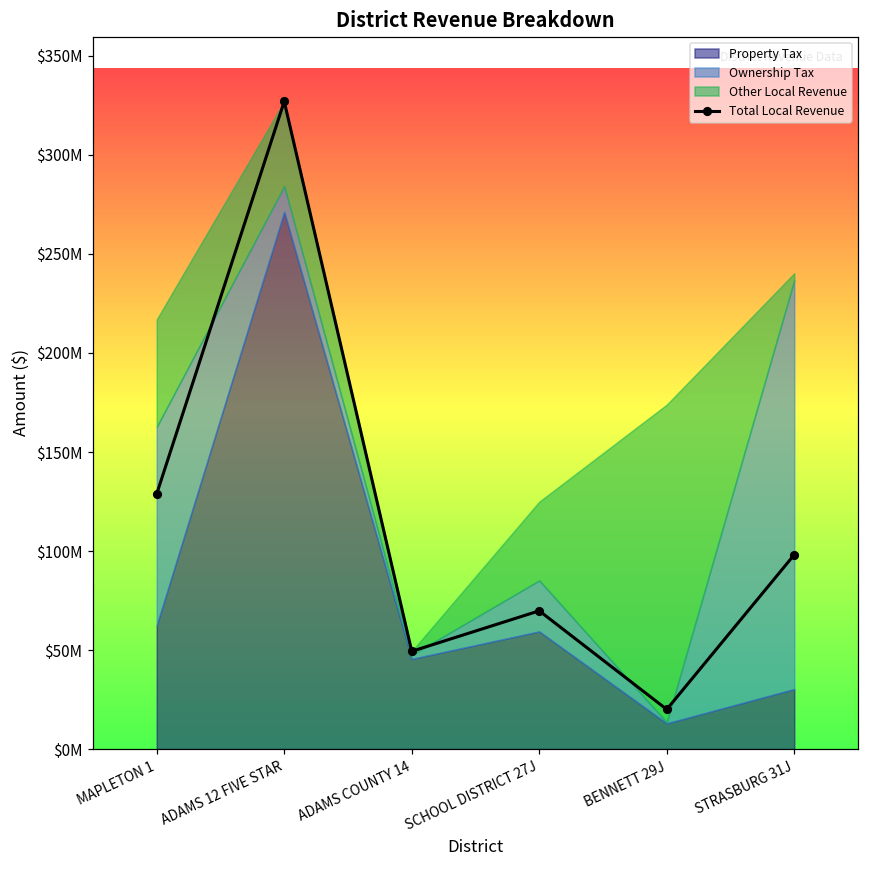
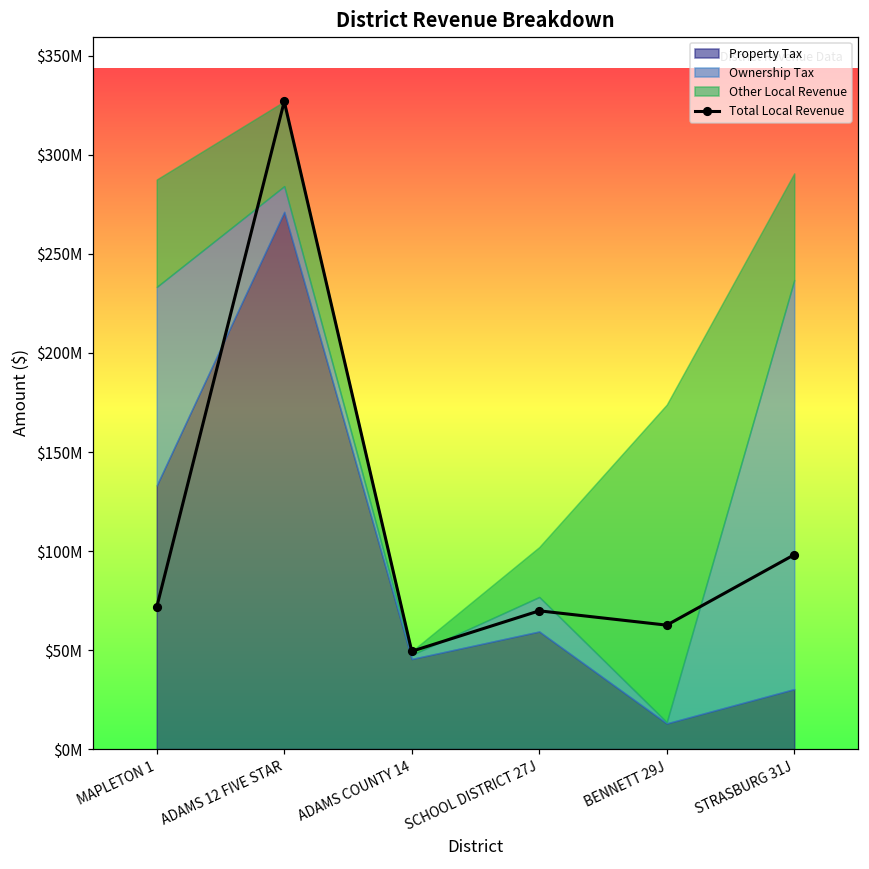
Total Local Revenue, MAPLETON 1: $129000000 -> $72000000
Property Tax, MAPLETON 1: $63000000 -> $133000000
Ownership Tax, SCHOOL DISTRICT 27J: $26000000 -> $17000000
Other Local Revenue, SCHOOL DISTRICT 27J: $40000000 -> $25000000
Total Local Revenue, BENNETT 29J: $20000000 -> $63000000
Other Local Revenue, STRASBURG 31J: $3000000 -> $54000000
